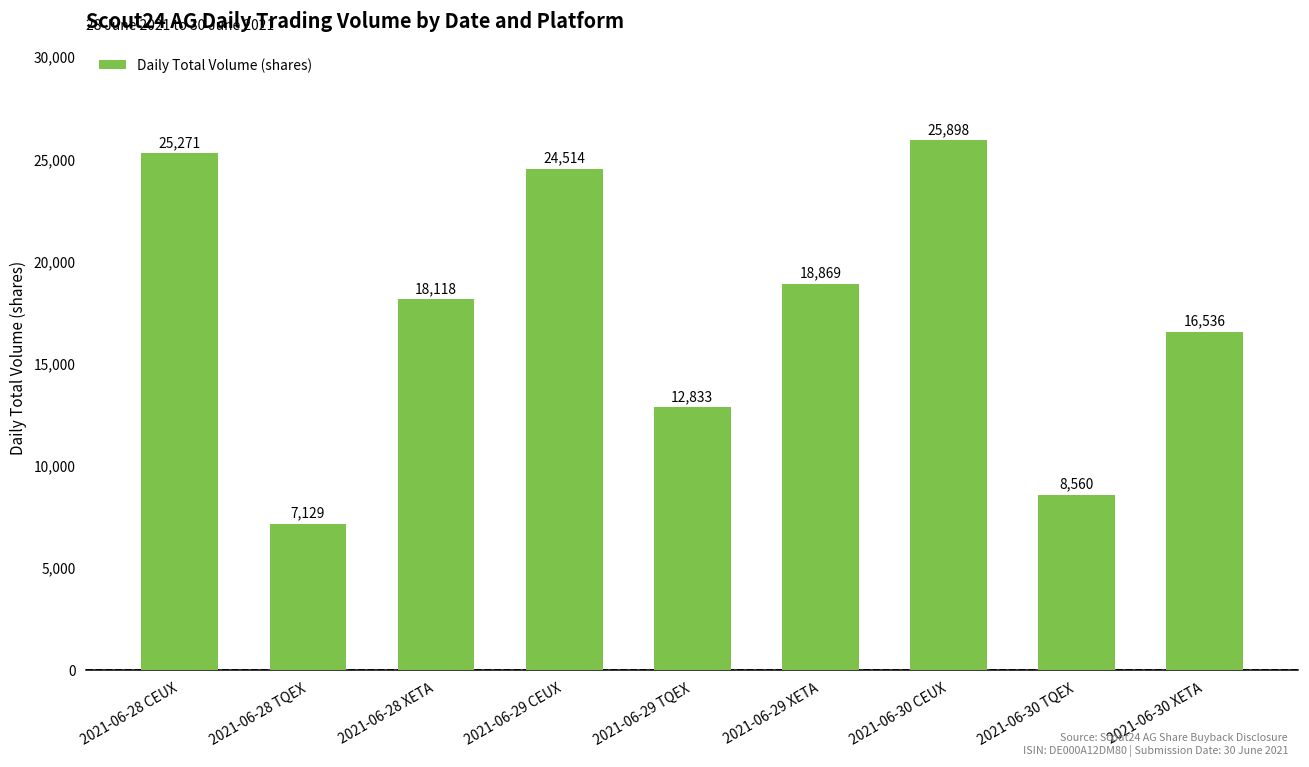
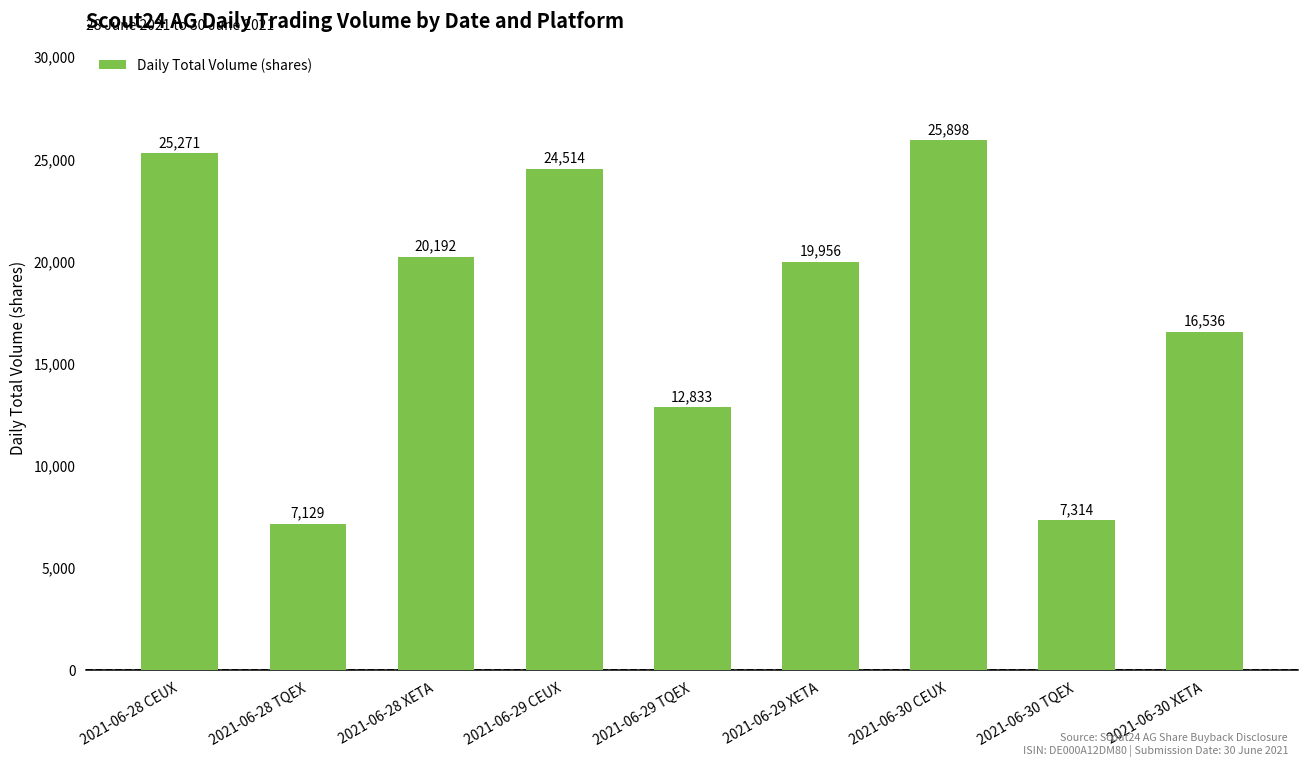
2021-06-28 XETA: 18,118 -> 20,192
2021-06-29 XETA: 18,869 -> 19,956
2021-06-30 TQEX: 8,560 -> 7,314
